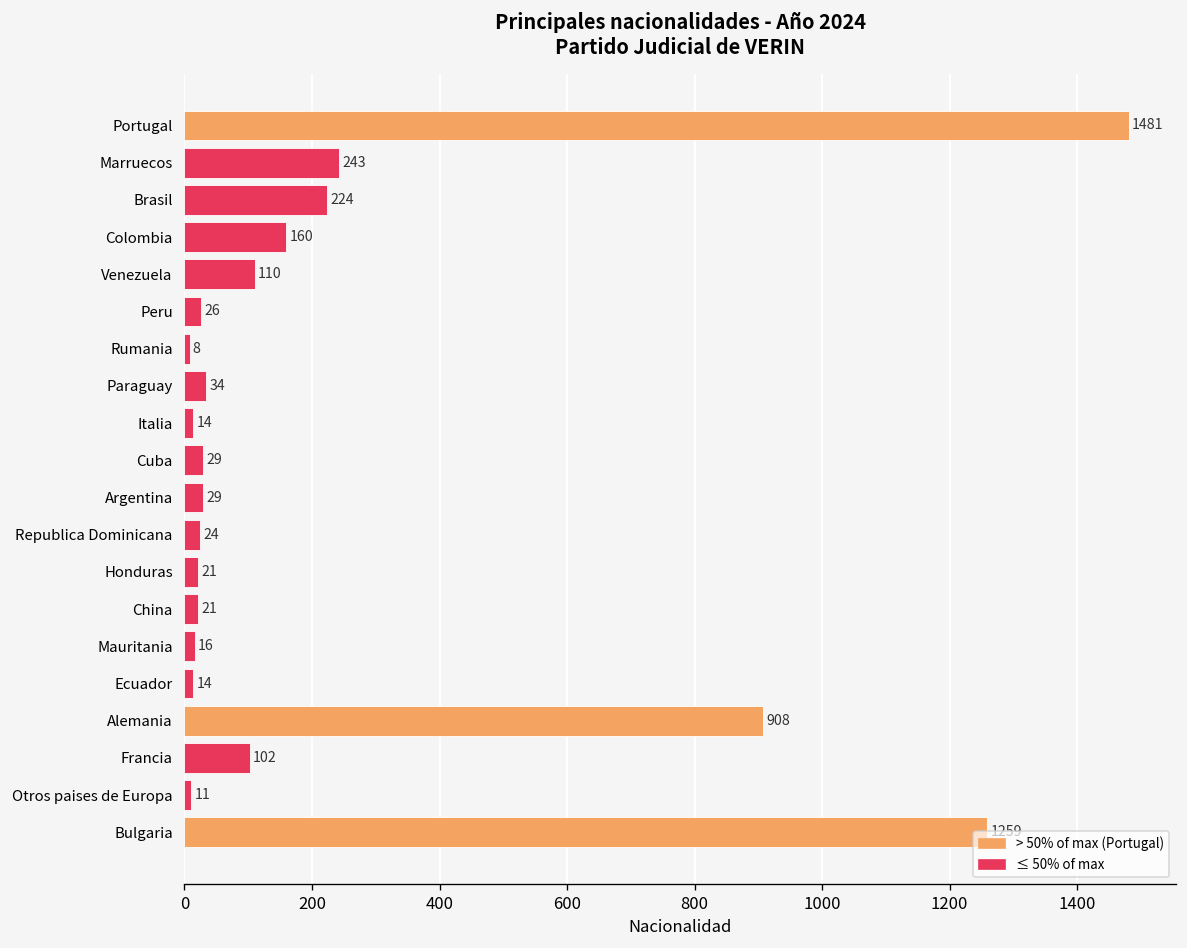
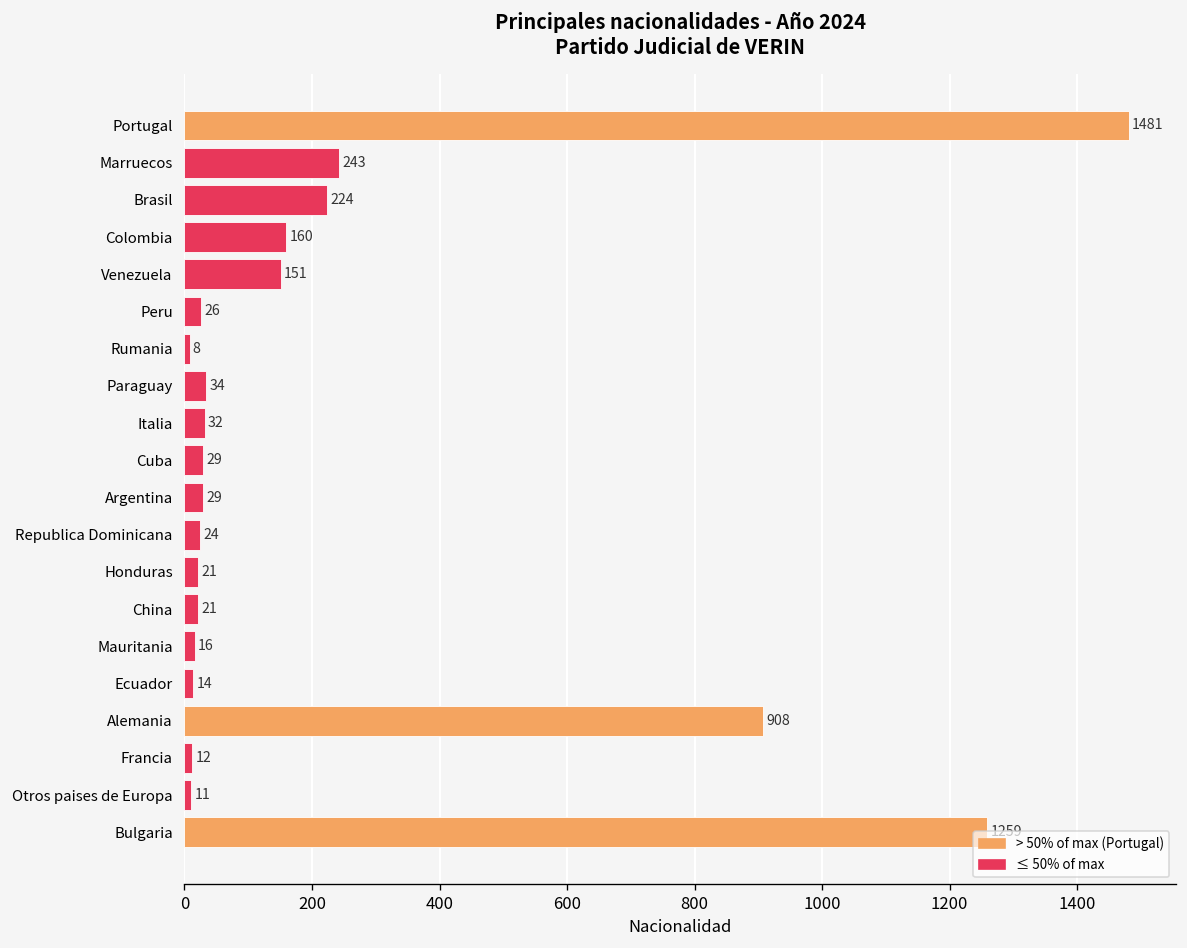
Venezuela: 110 -> 151
Italia: 14 -> 32
Francia: 102 -> 12
